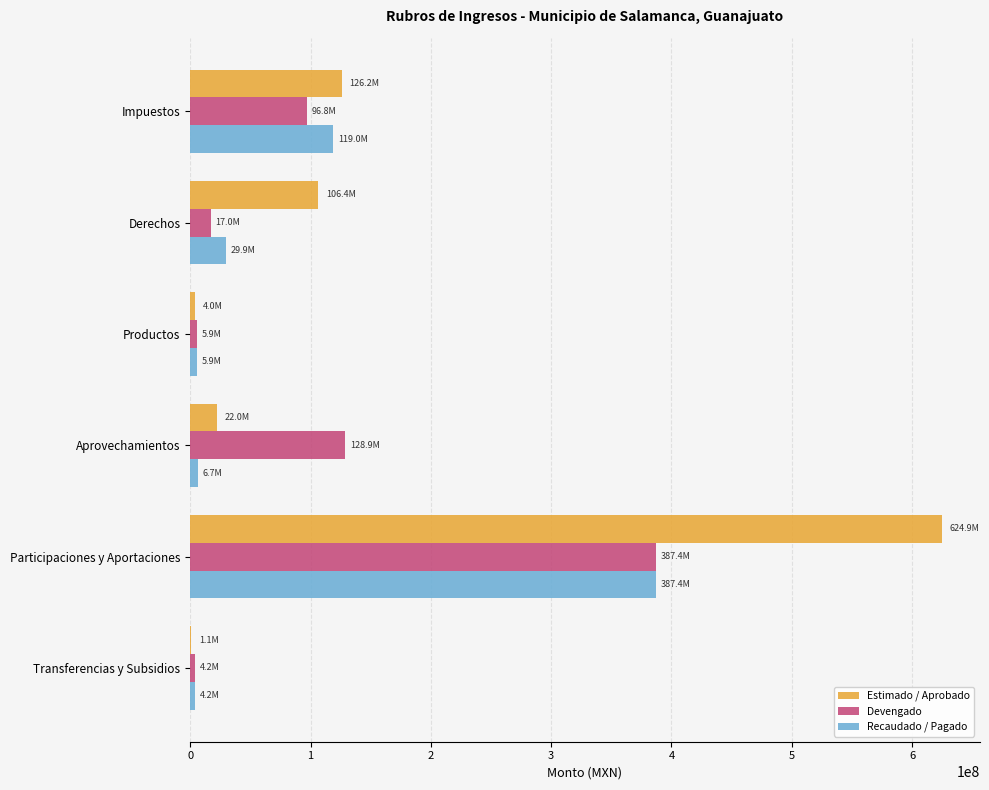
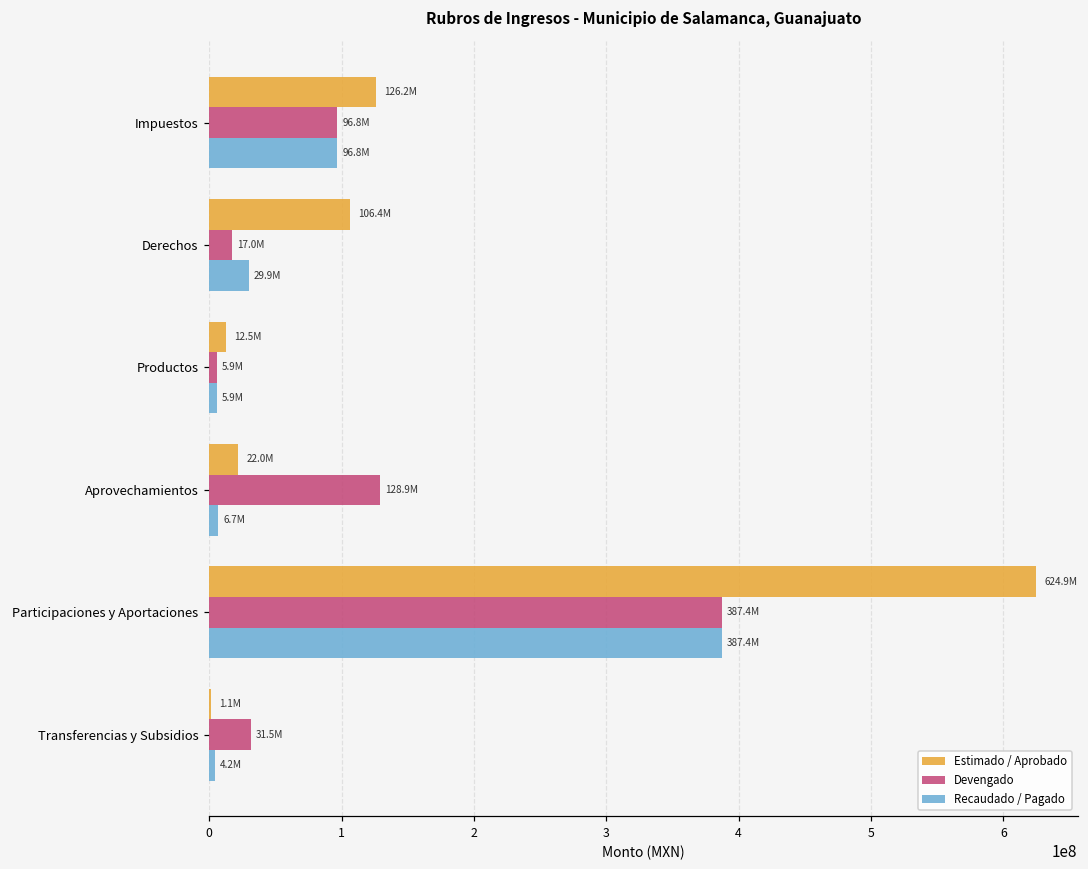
Recaudado / Pagado, Impuestos: 119.0M -> 96.8M
Estimado / Aprobado, Productos: 4.0M -> 12.5M
Devengado, Transferencias y Subsidios: 4.2M -> 31.5M
